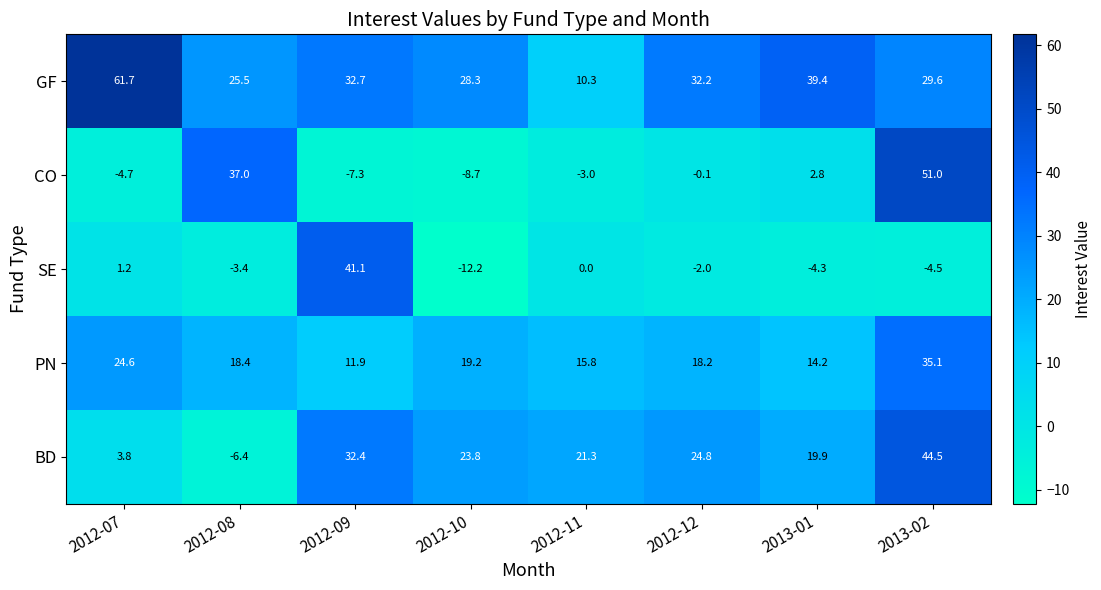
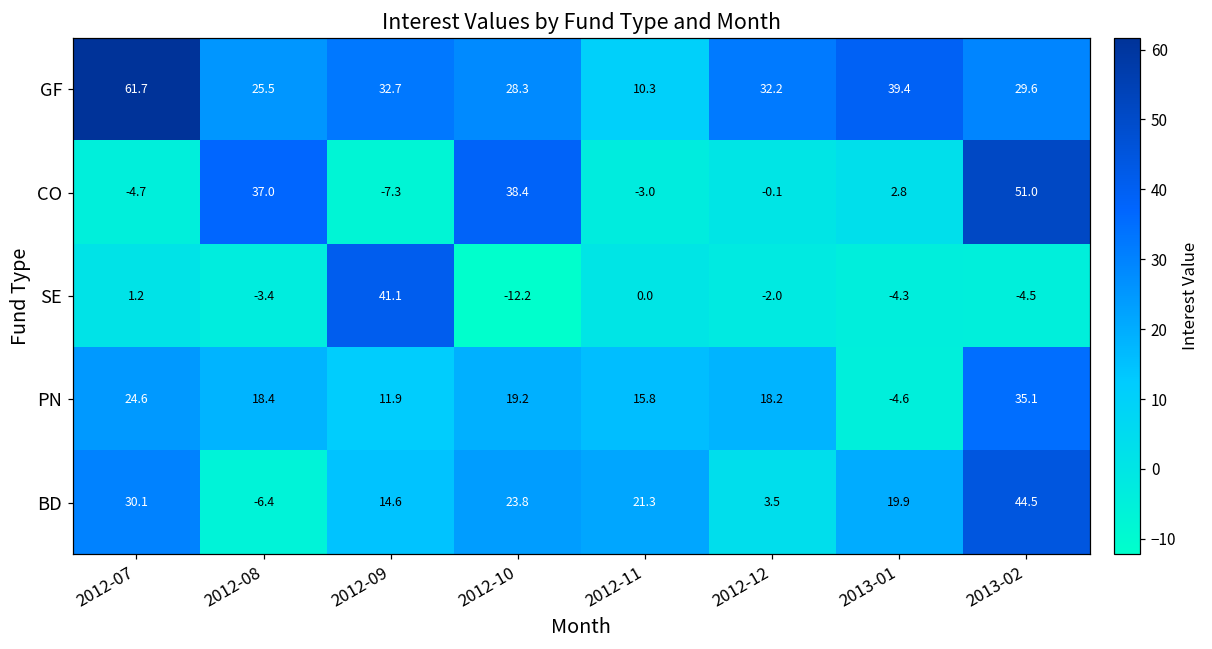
CO, 2012-10: -8.7 -> 38.4
PN, 2013-01: 14.2 -> -4.6
BD, 2012-07: 3.8 -> 30.1
BD, 2012-09: 32.4 -> 14.6
BD, 2012-12: 24.8 -> 3.5
